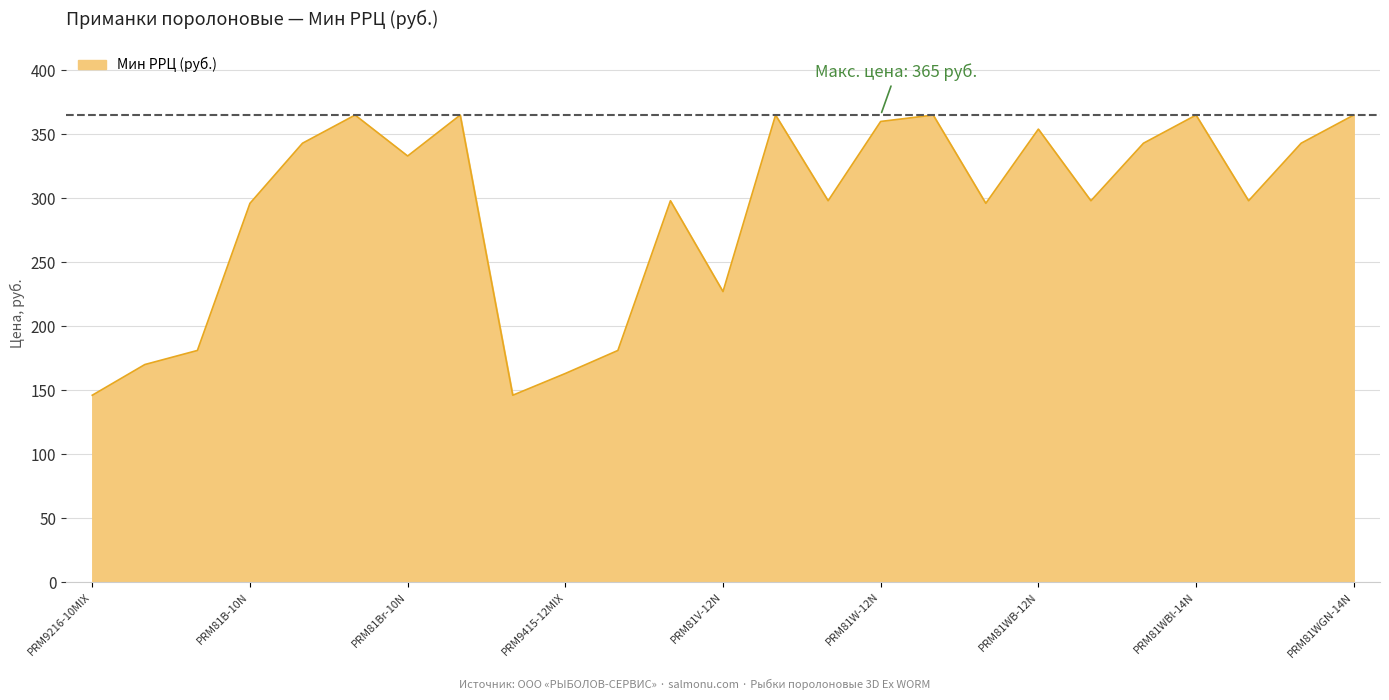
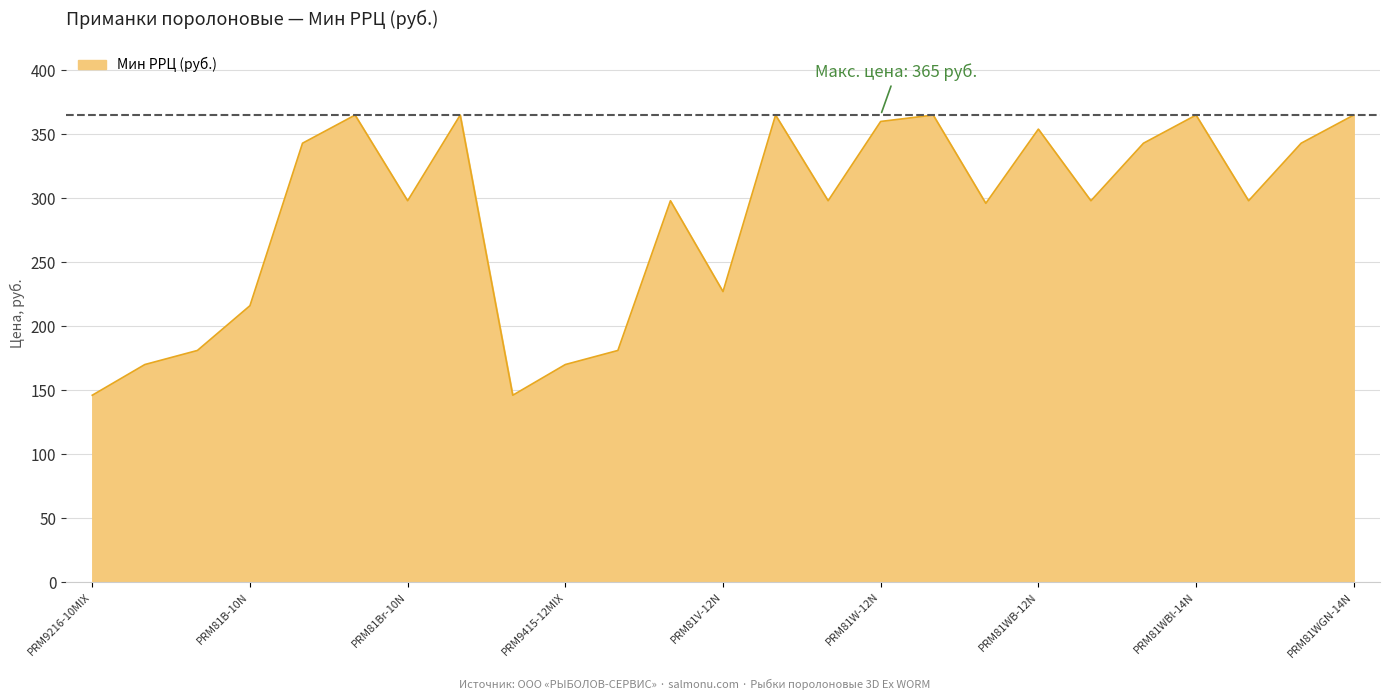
PRM81B-10N: 296 -> 216
PRM81Br-10N: 333 -> 298
PRM9415-12MIX: 163 -> 170
